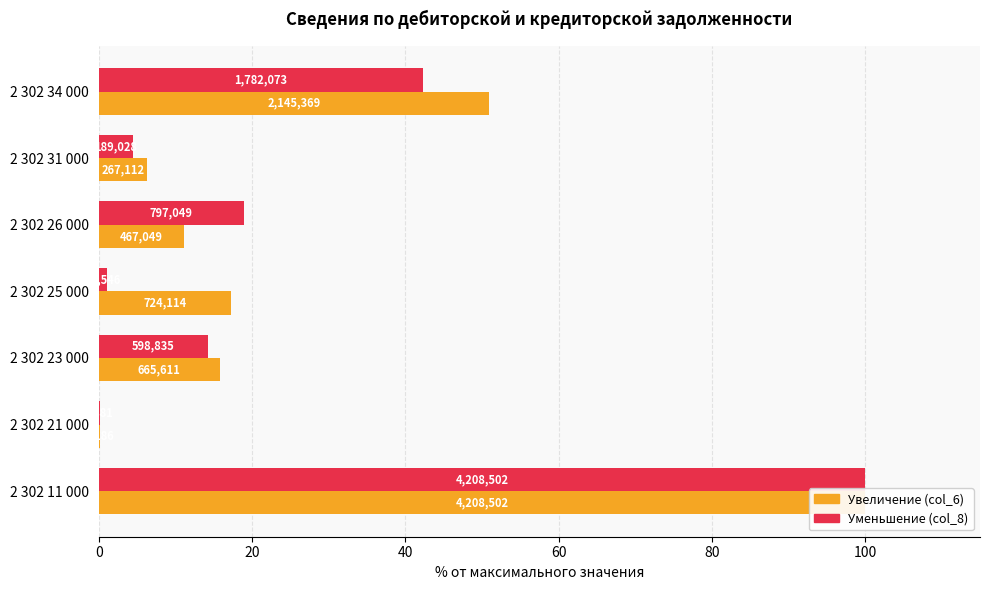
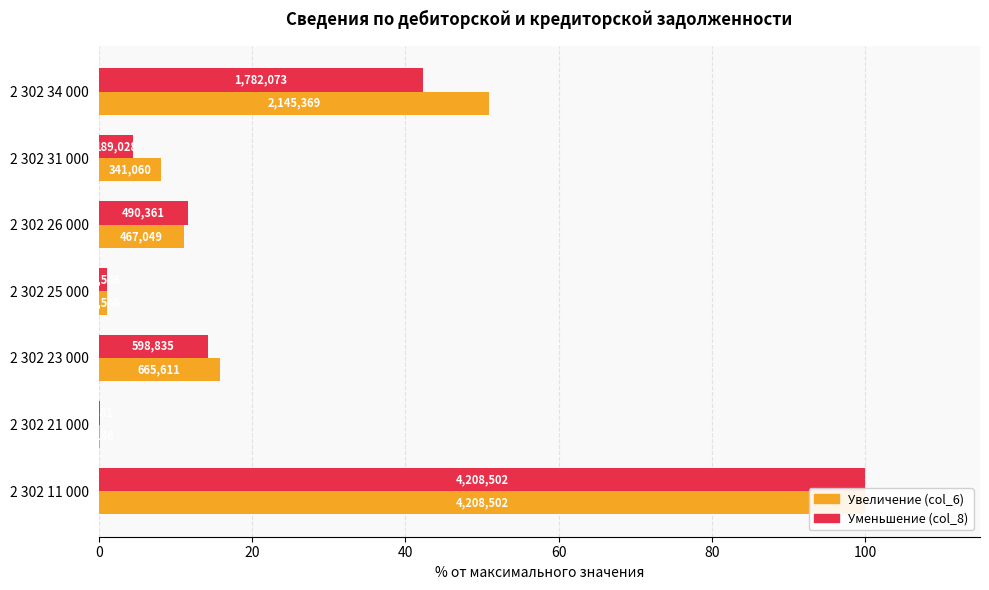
Увеличение (col_6), 2 302 31 000: 267,112 -> 341,060
Уменьшение (col_8), 2 302 26 000: 797,049 -> 490,361
Увеличение (col_6), 2 302 25 000: 17 -> 1
